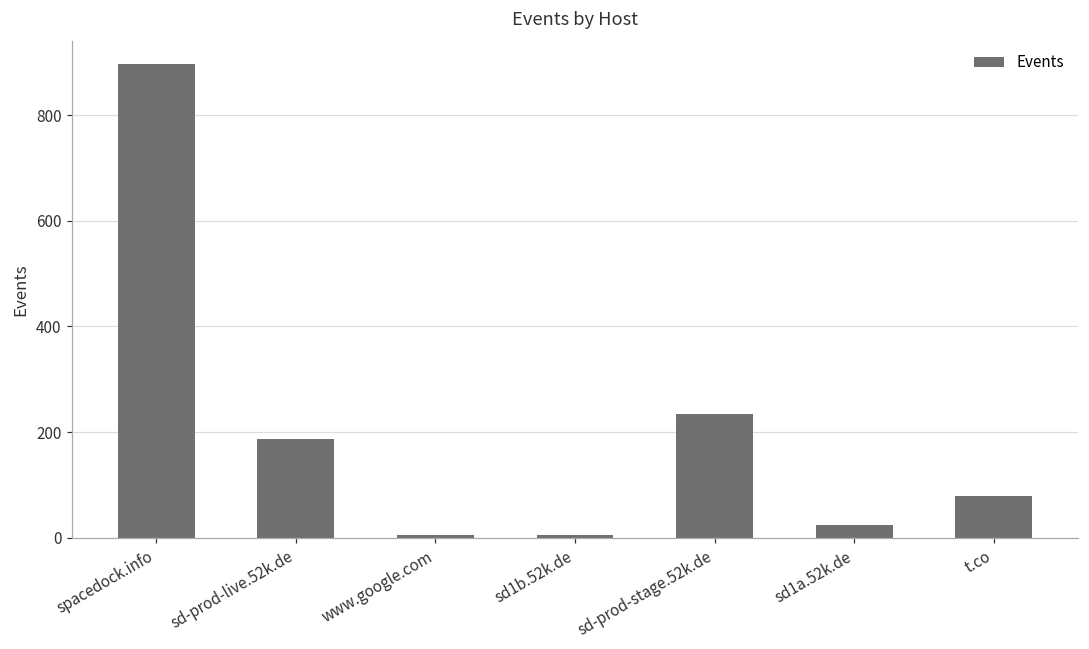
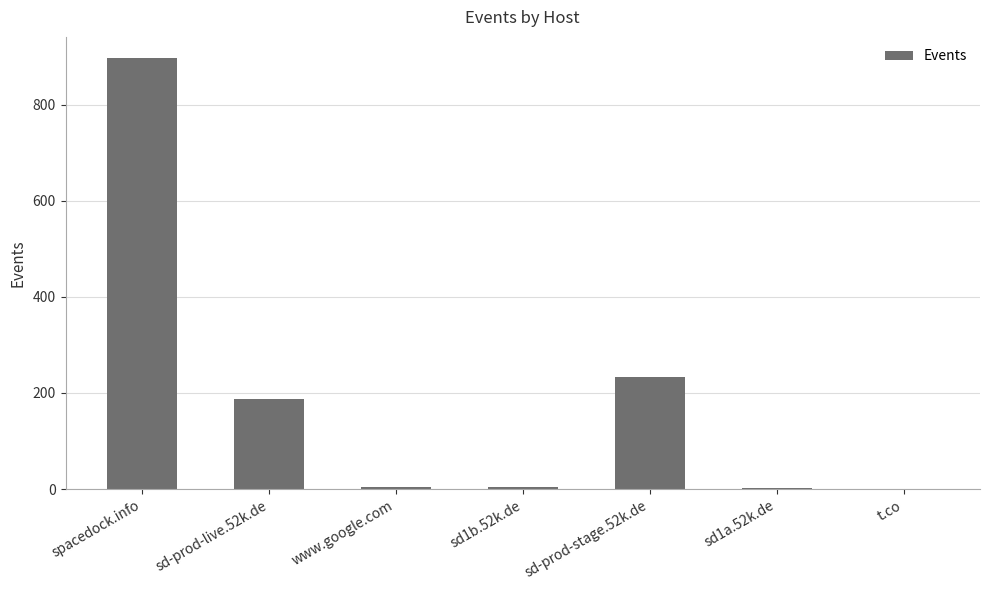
sd1a.52k.de: 30 -> 0
t.co: 80 -> 0
